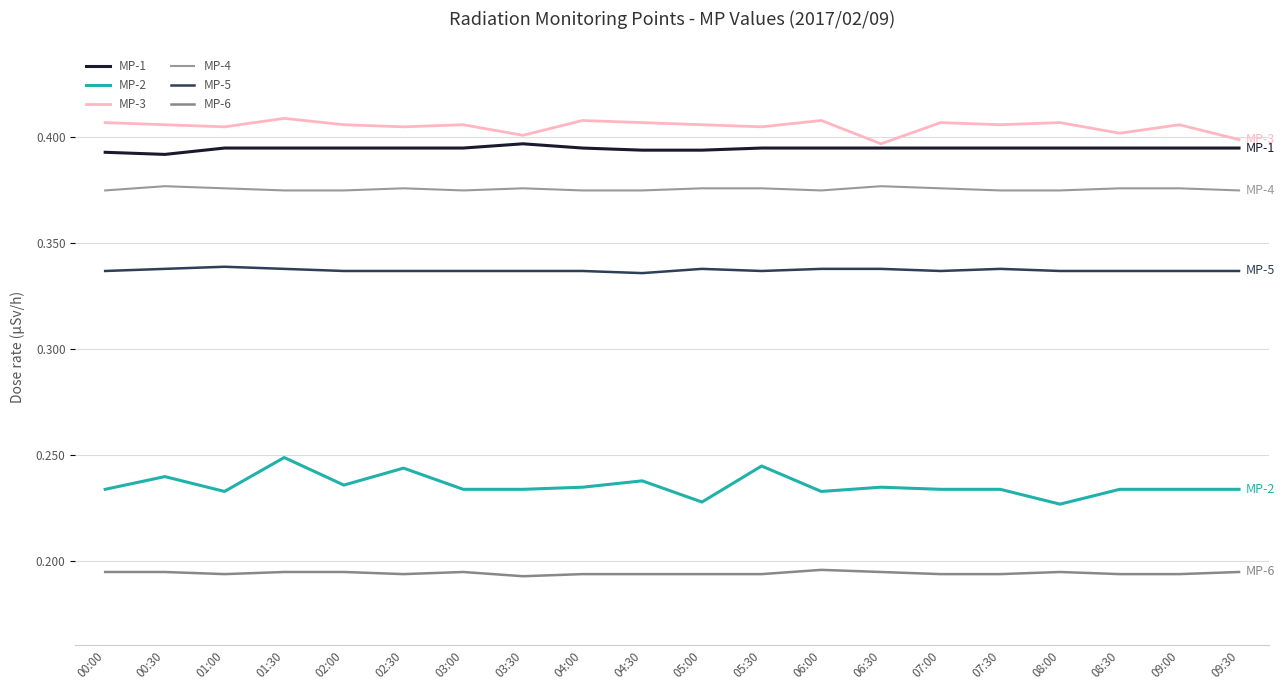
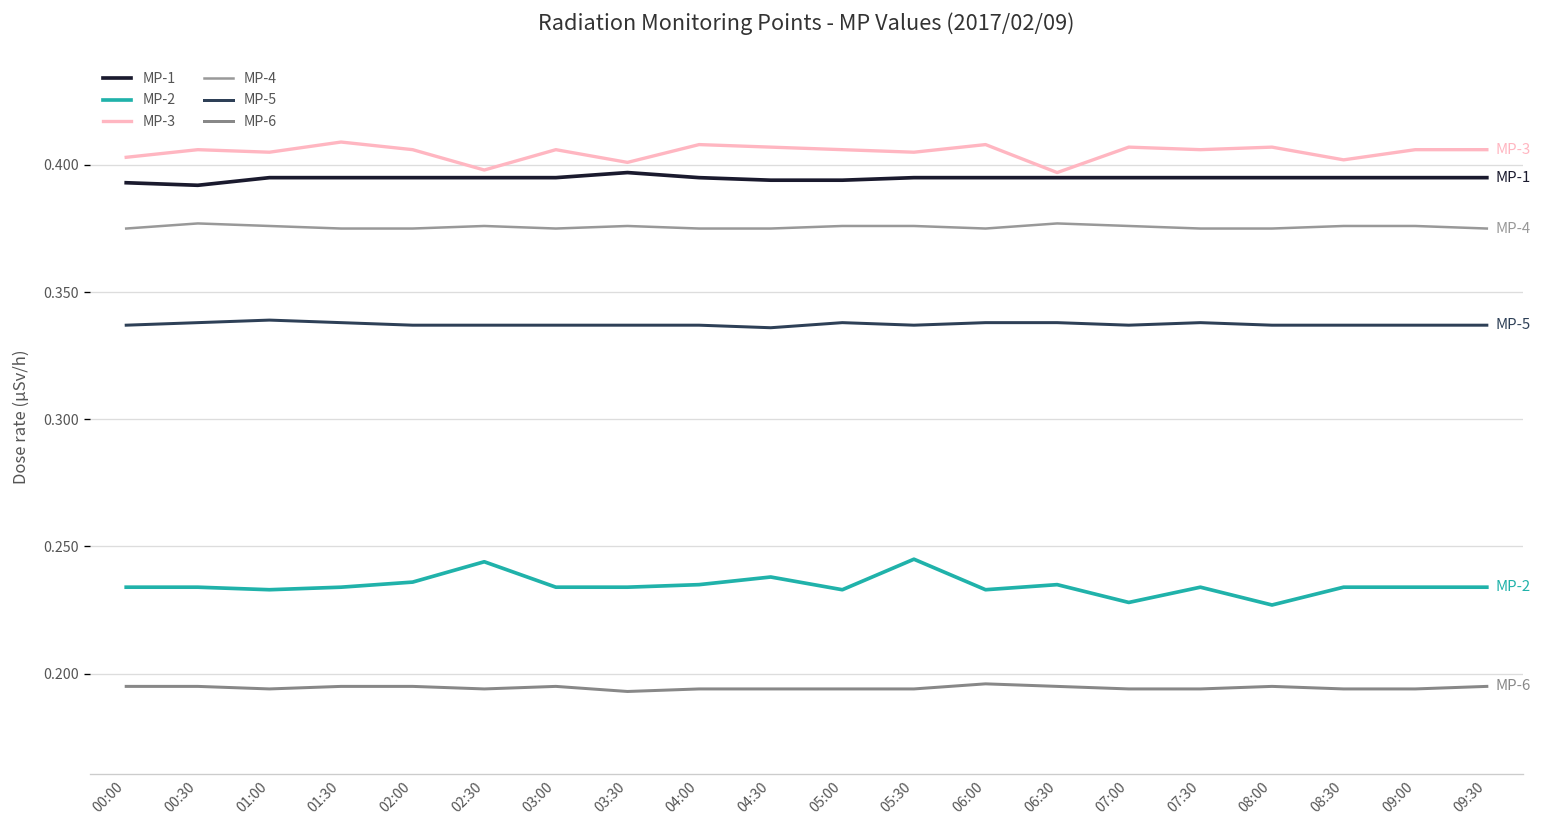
MP-3, 00:00: 0.407 -> 0.403
MP-2, 00:30: 0.240 -> 0.234
MP-2, 01:30: 0.249 -> 0.234
MP-3, 02:30: 0.405 -> 0.398
MP-2, 05:00: 0.228 -> 0.233
MP-2, 07:00: 0.234 -> 0.228
MP-3, 09:30: 0.399 -> 0.406
